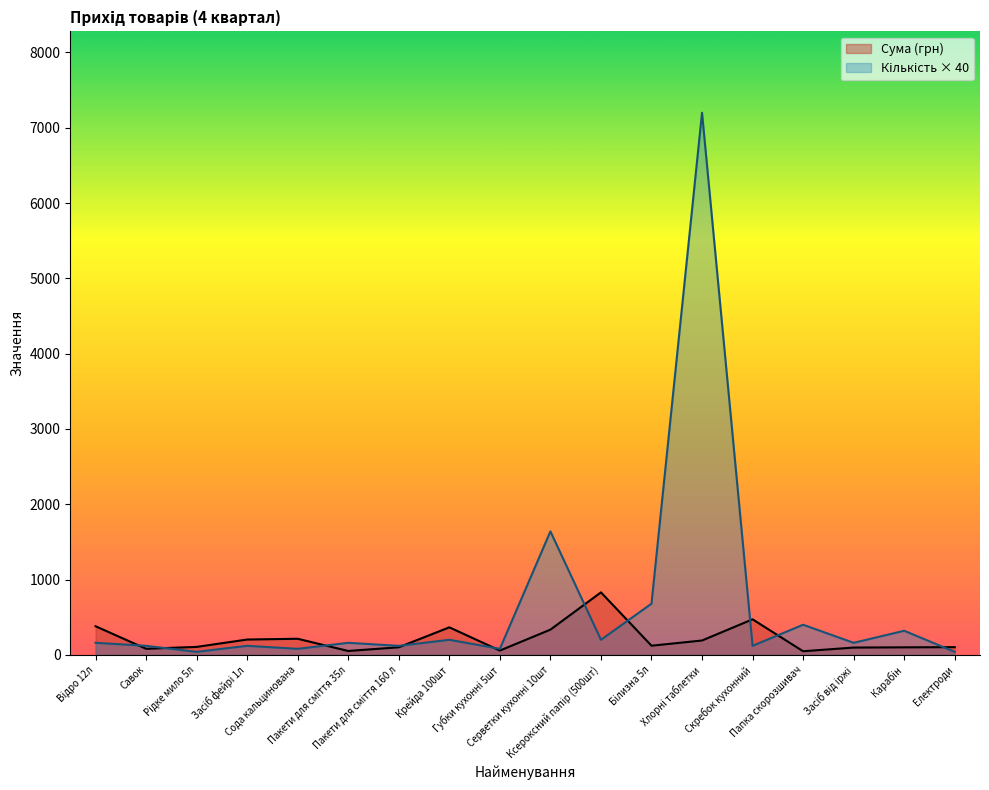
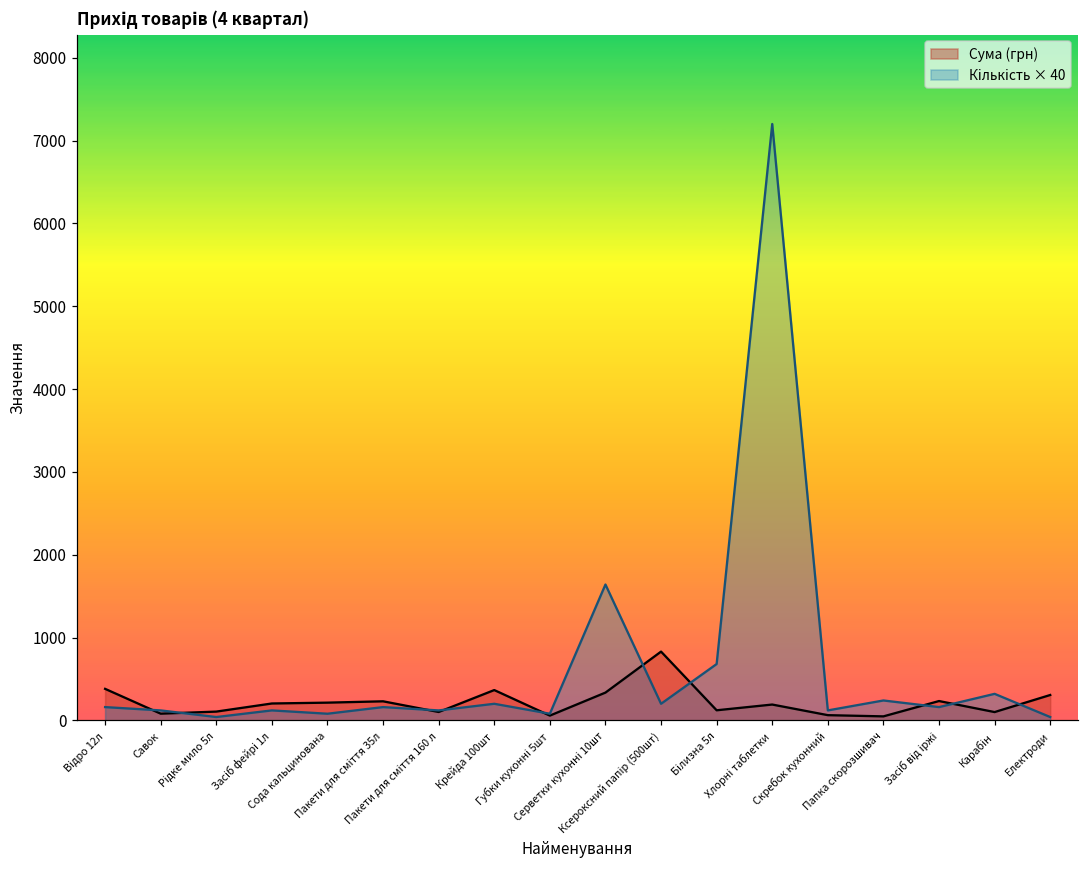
Сума (грн), Пакети для сміття 35л: 100 -> 200
Сума (грн), Скребок кухонний: 500 -> 100
Кількість × 40, Папка скорозшивач: 400 -> 200
Сума (грн), Засіб від іржі: 100 -> 200
Сума (грн), Електроди: 100 -> 300
